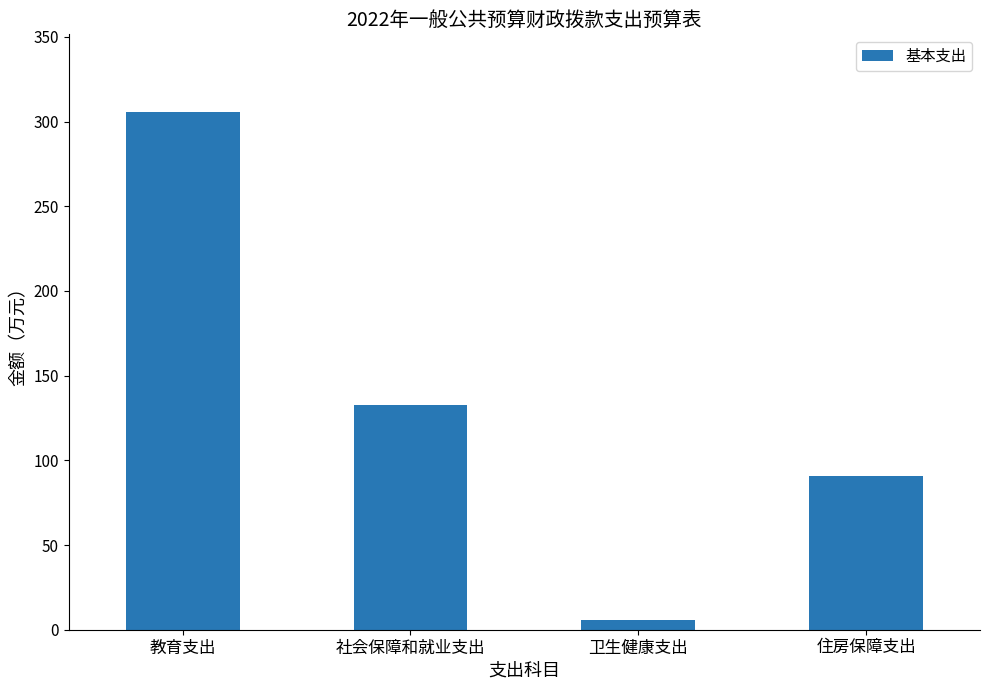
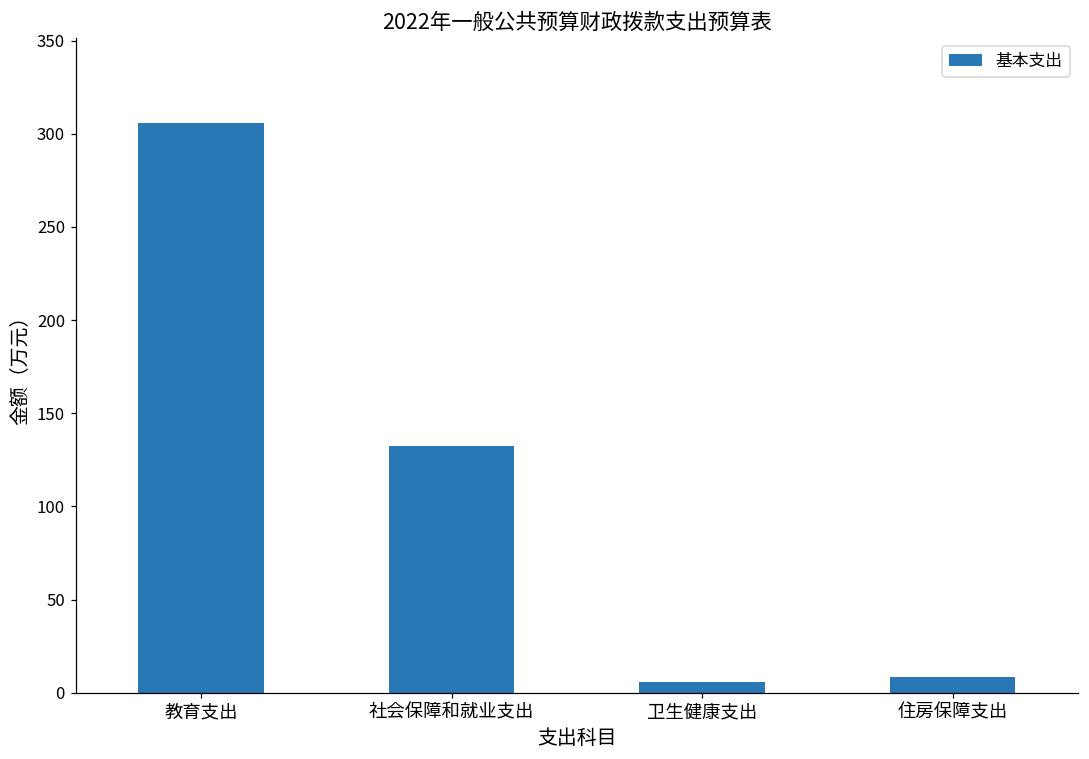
住房保障支出: 91 -> 8
